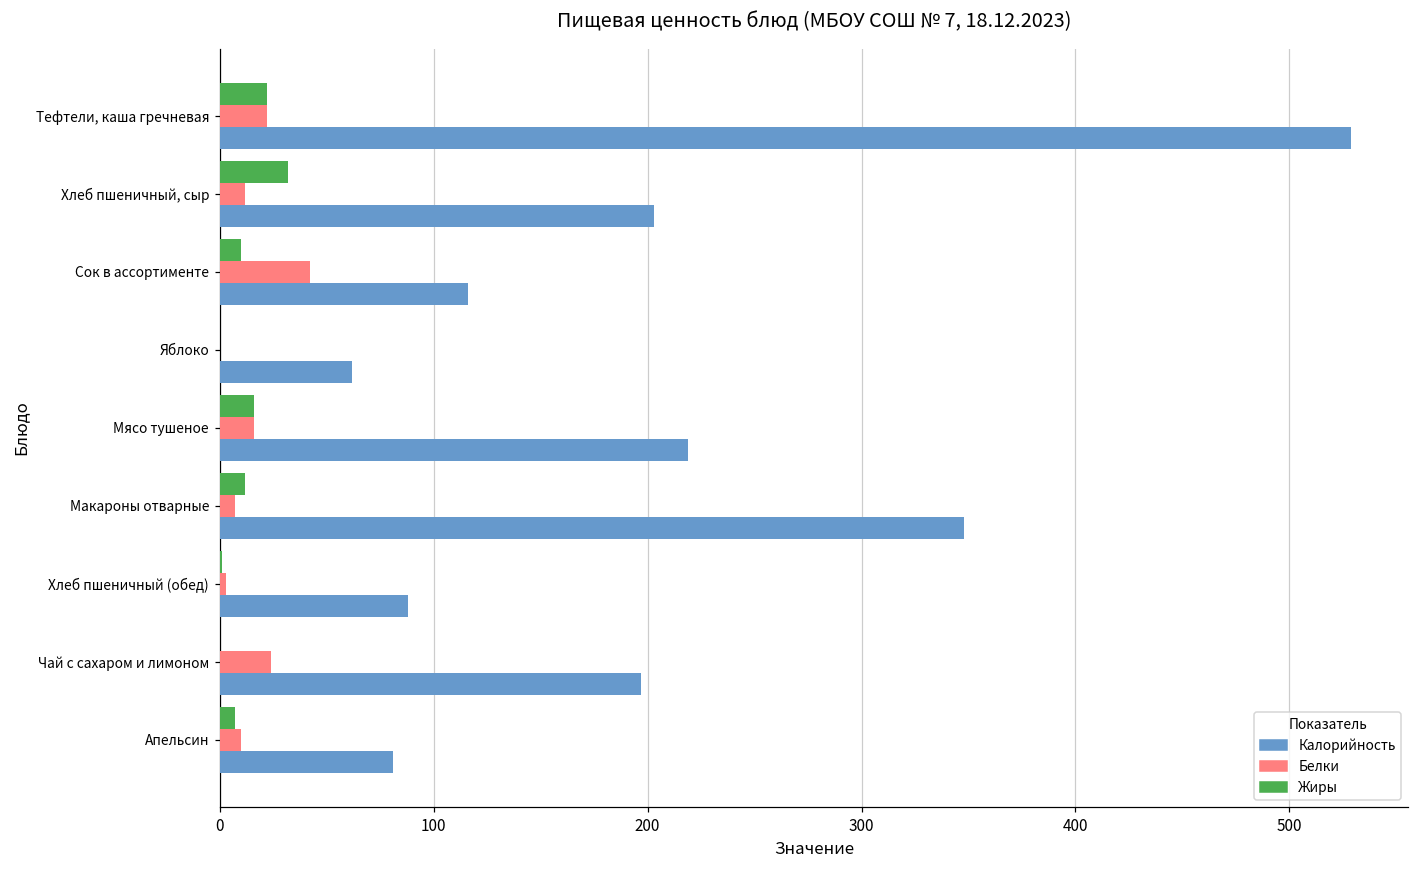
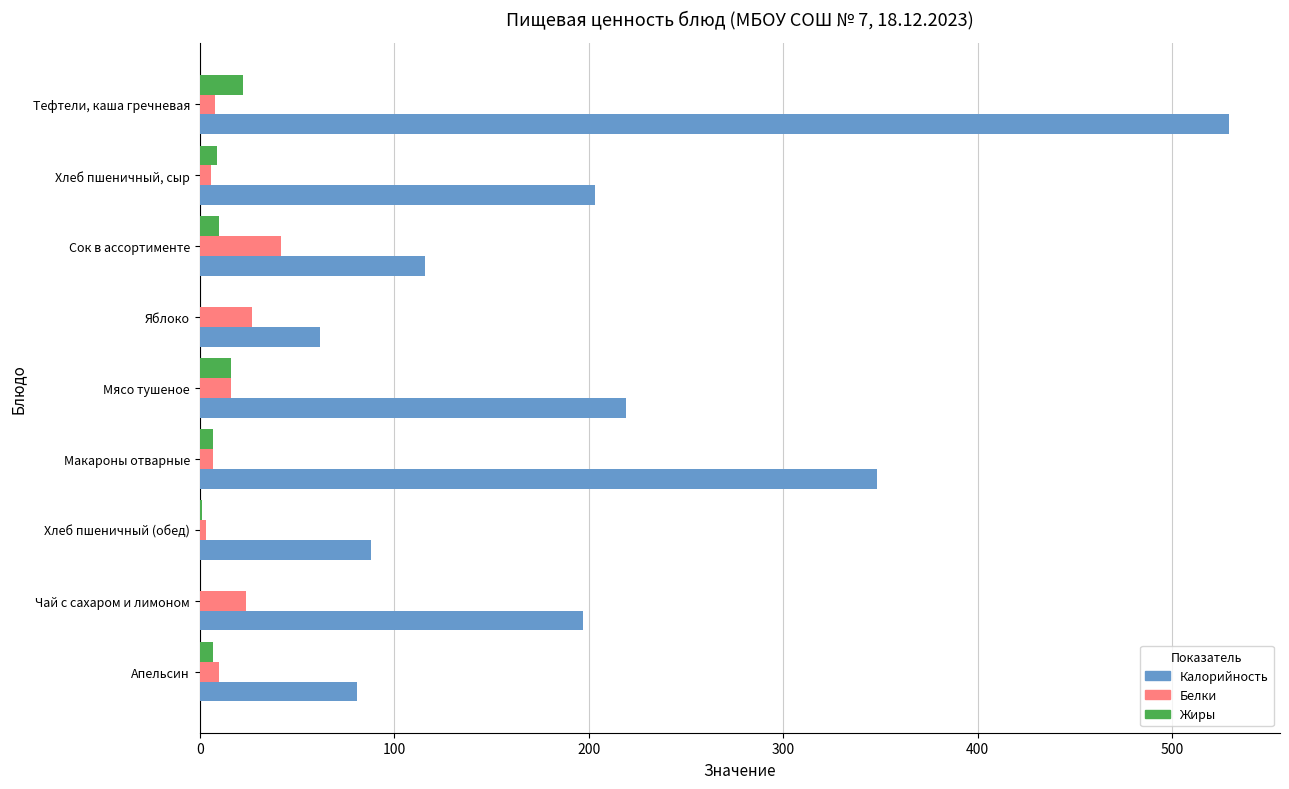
Белки, Тефтели, каша гречневая: 22 -> 8
Жиры, Хлеб пшеничный, сыр: 32 -> 9
Белки, Хлеб пшеничный, сыр: 12 -> 6
Белки, Яблоко: 0 -> 27
Жиры, Макароны отварные: 12 -> 7
